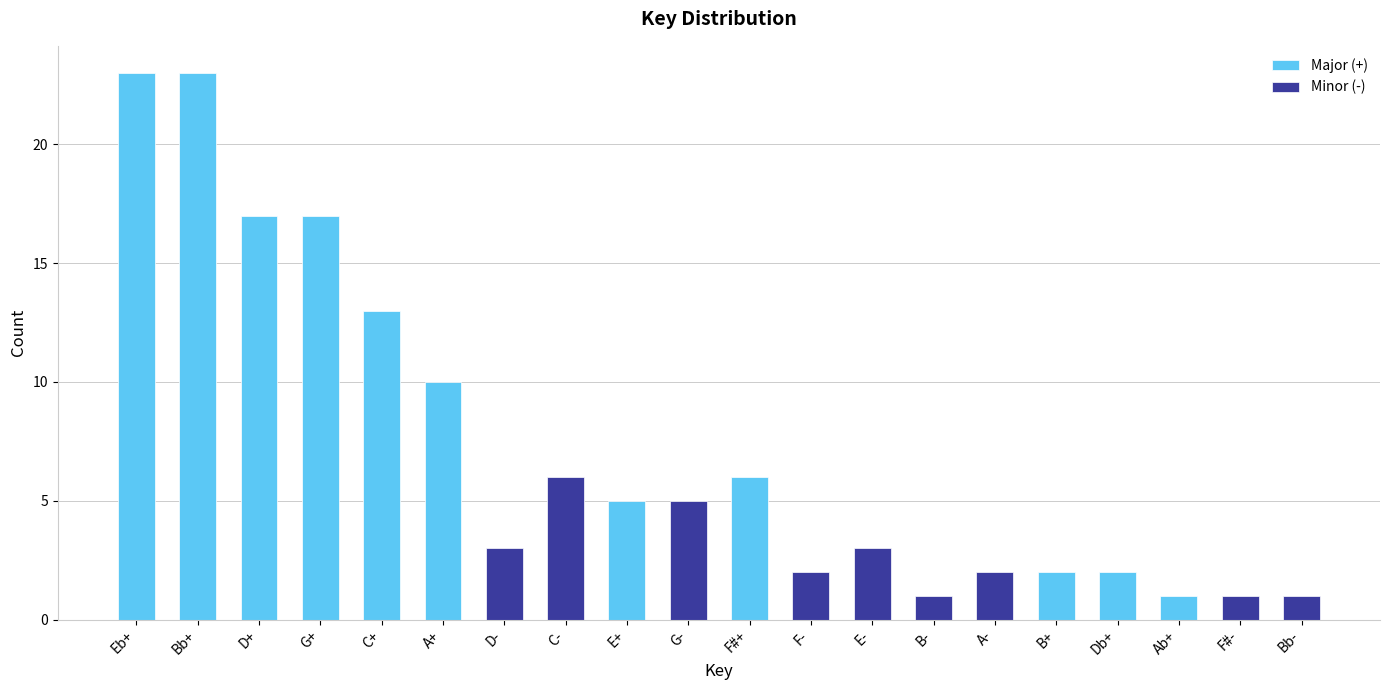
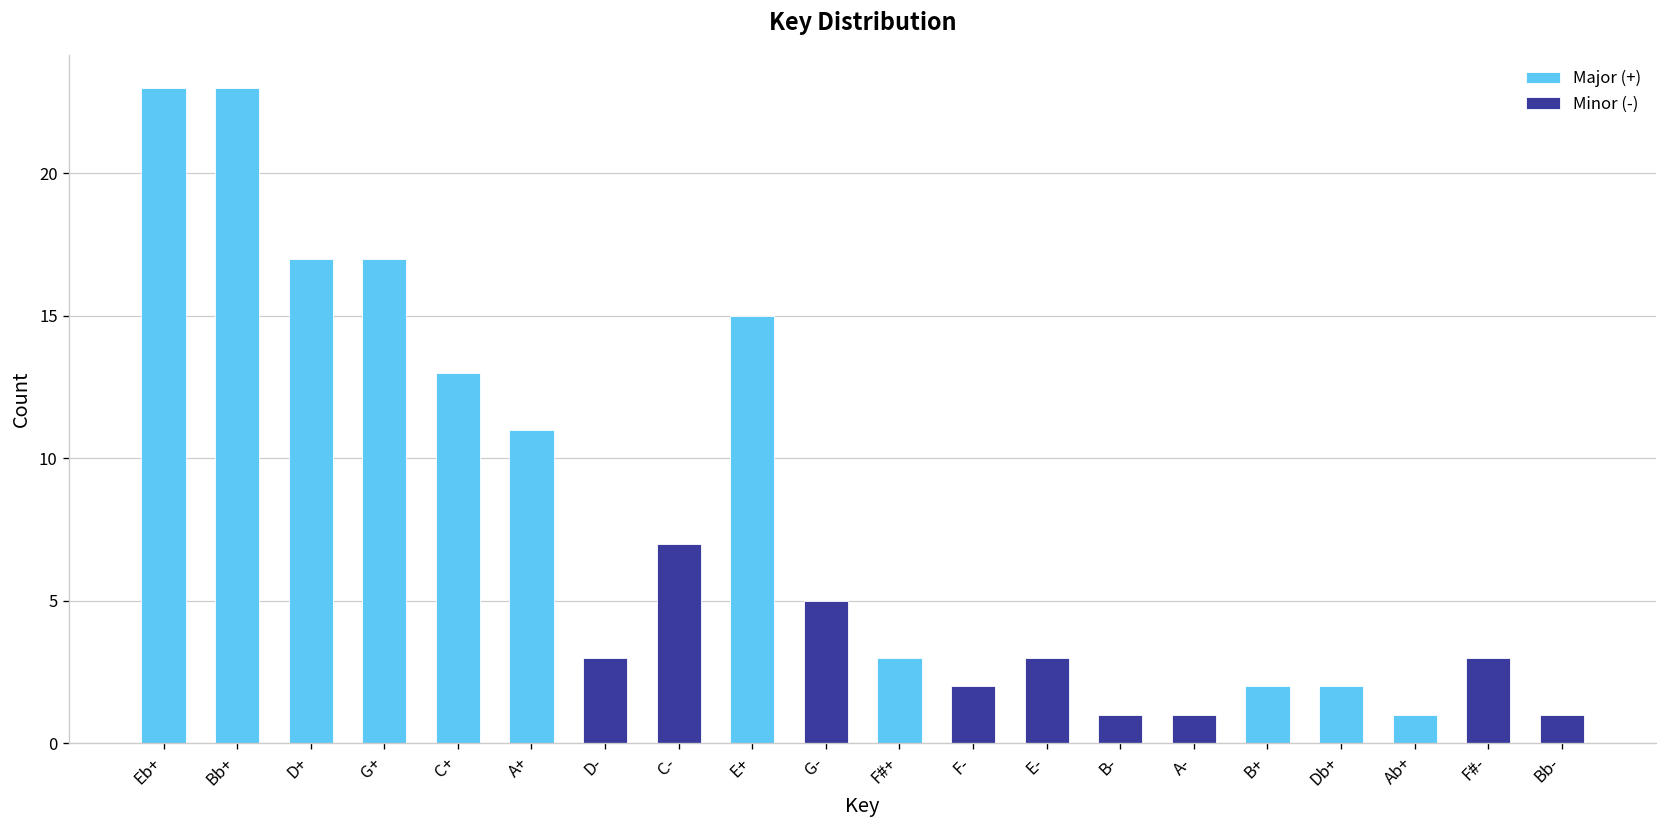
A+: 10 -> 11
C-: 6 -> 7
E+: 5 -> 15
F#+: 6 -> 3
A-: 2 -> 1
F#-: 1 -> 3
